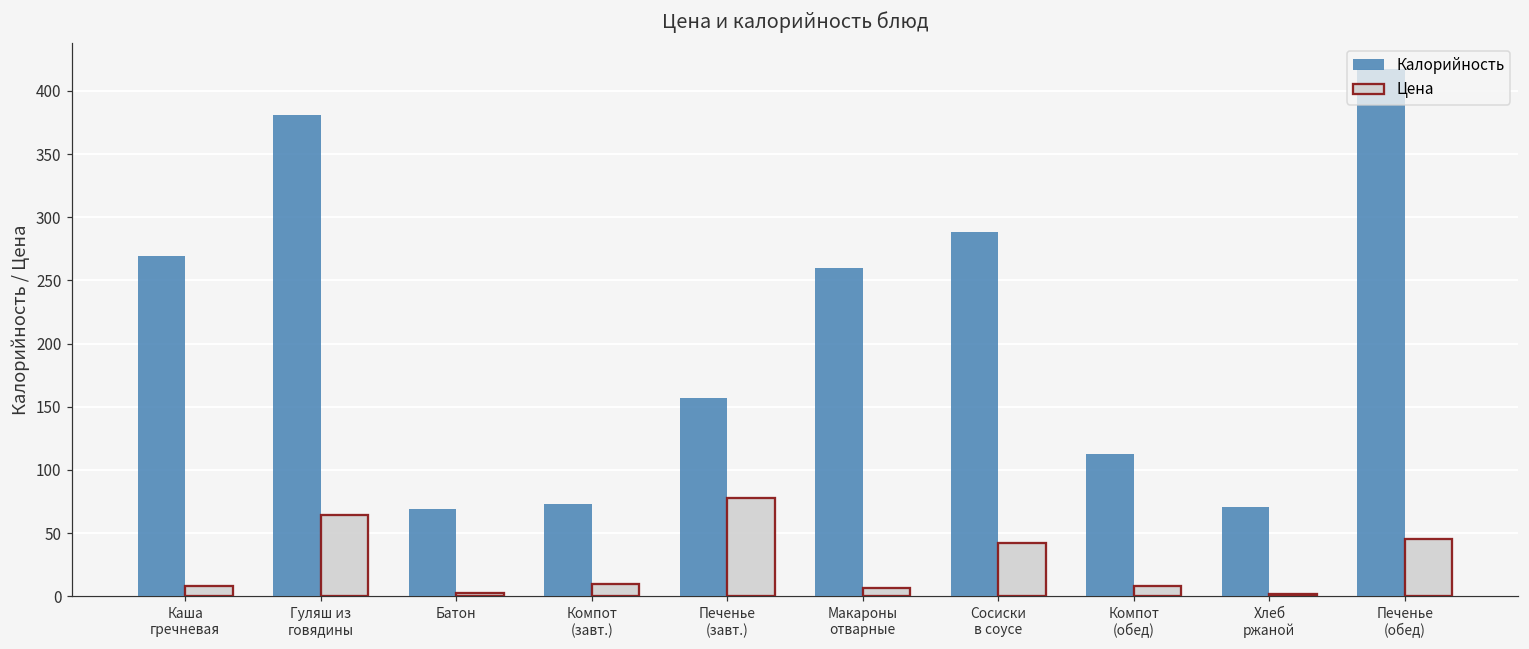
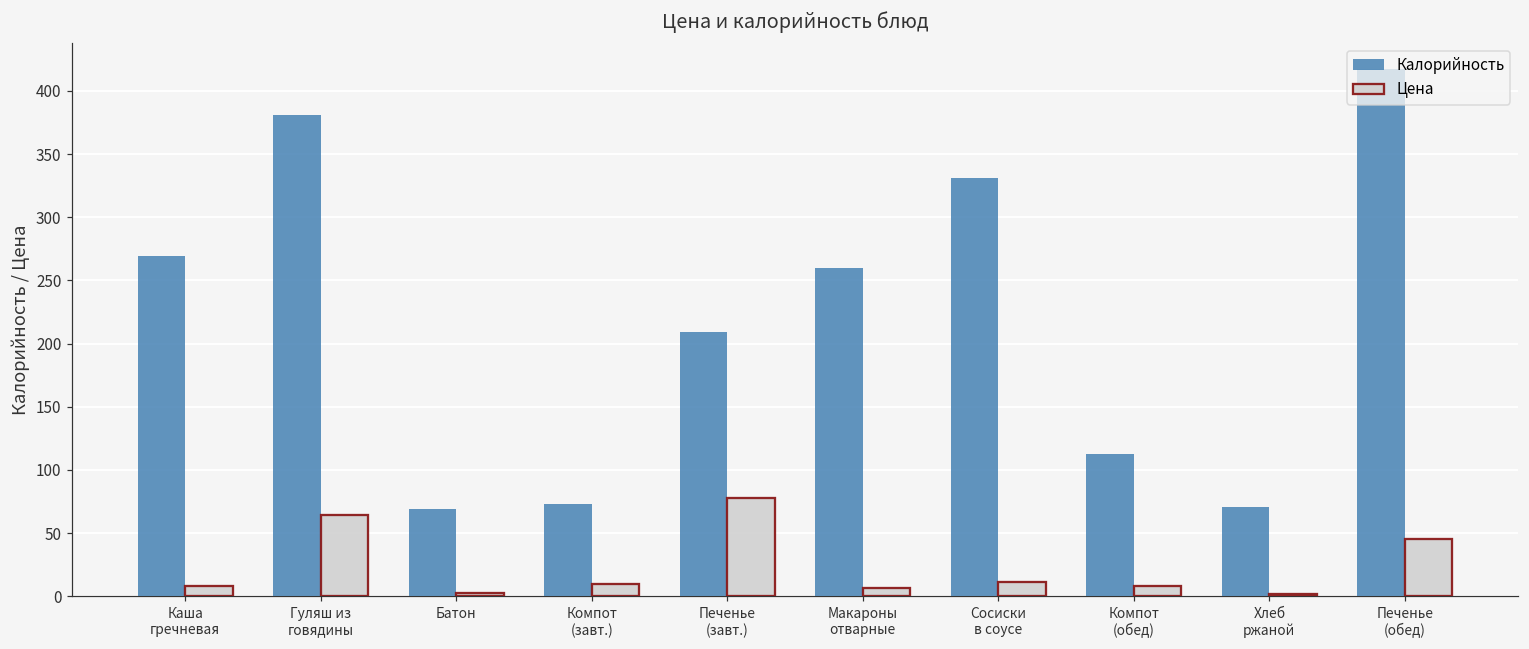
Калорийность, Печенье (завт.): 157 -> 209
Калорийность, Сосиски в соусе: 288 -> 331
Цена, Сосиски в соусе: 42 -> 11
